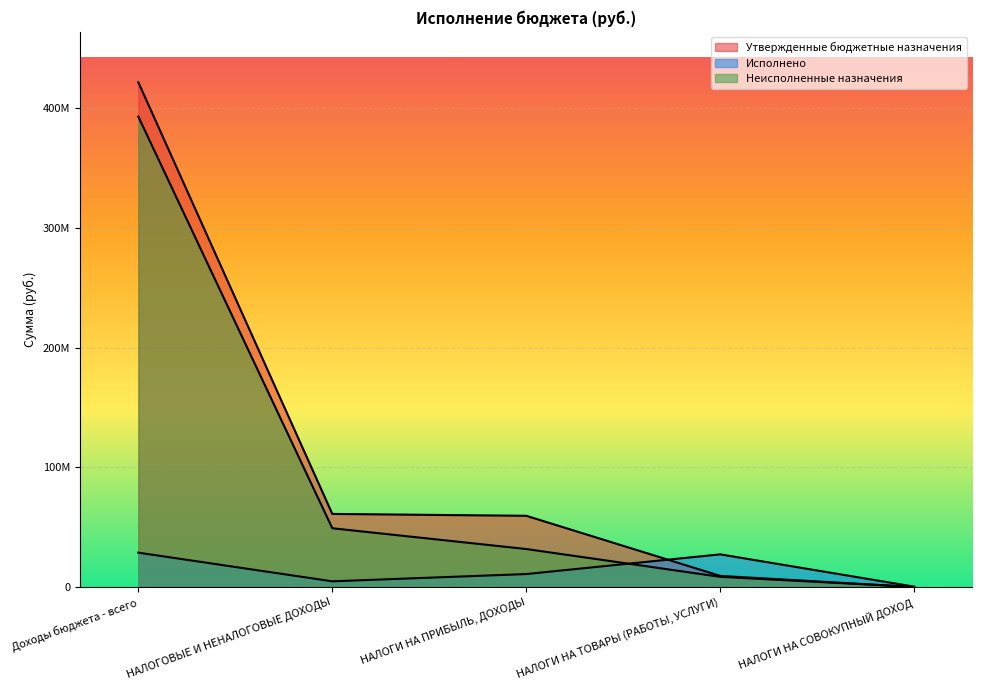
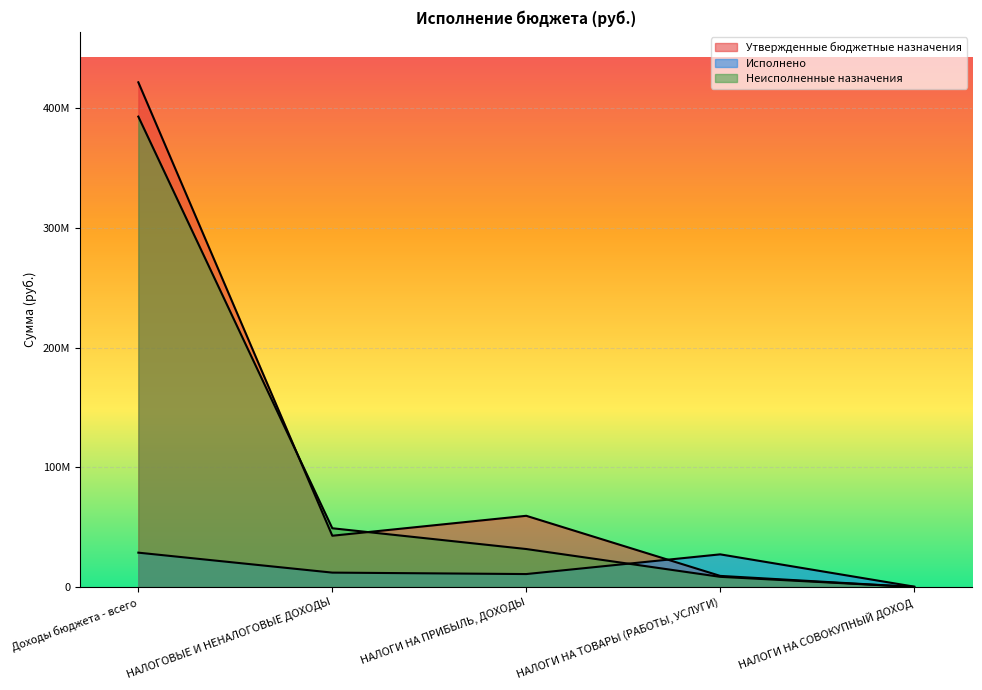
Утвержденные бюджетные назначения, НАЛОГОВЫЕ И НЕНАЛОГОВЫЕ ДОХОДЫ: 61000000 -> 43000000
Исполнено, НАЛОГОВЫЕ И НЕНАЛОГОВЫЕ ДОХОДЫ: 5000000 -> 12000000
